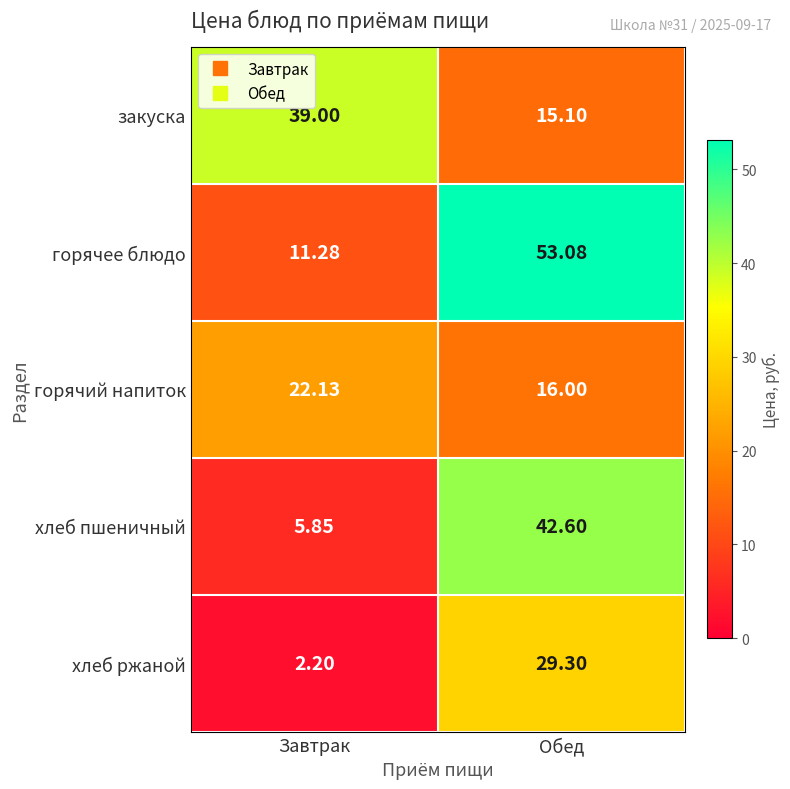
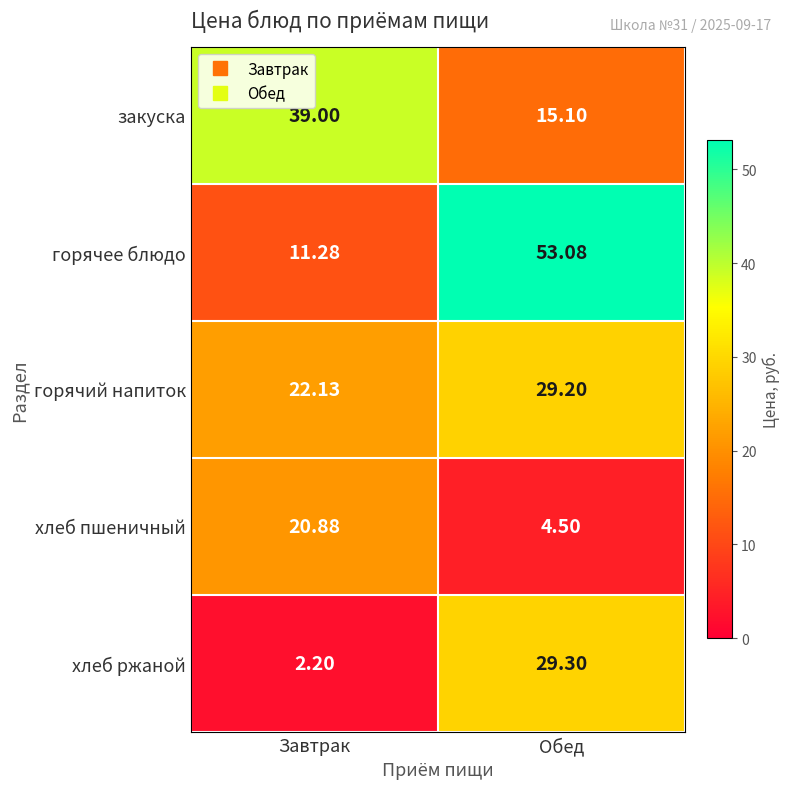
горячий напиток, Обед: 16.00 -> 29.20
хлеб пшеничный, Завтрак: 5.85 -> 20.88
хлеб пшеничный, Обед: 42.60 -> 4.50
